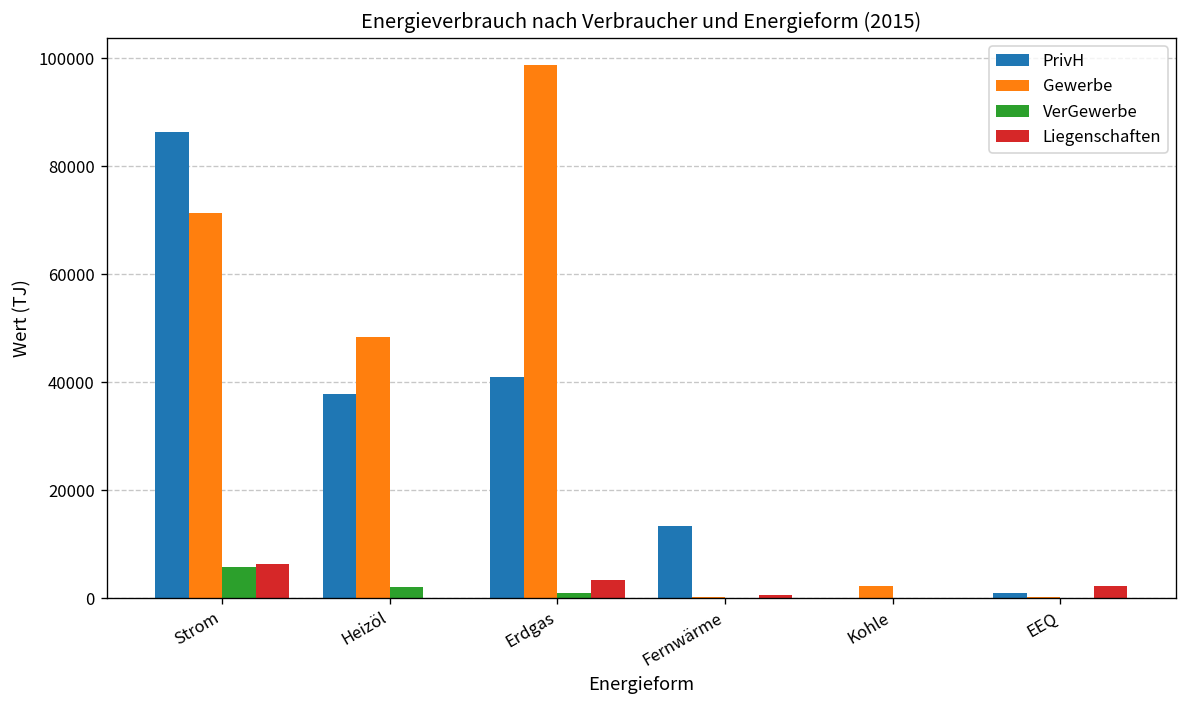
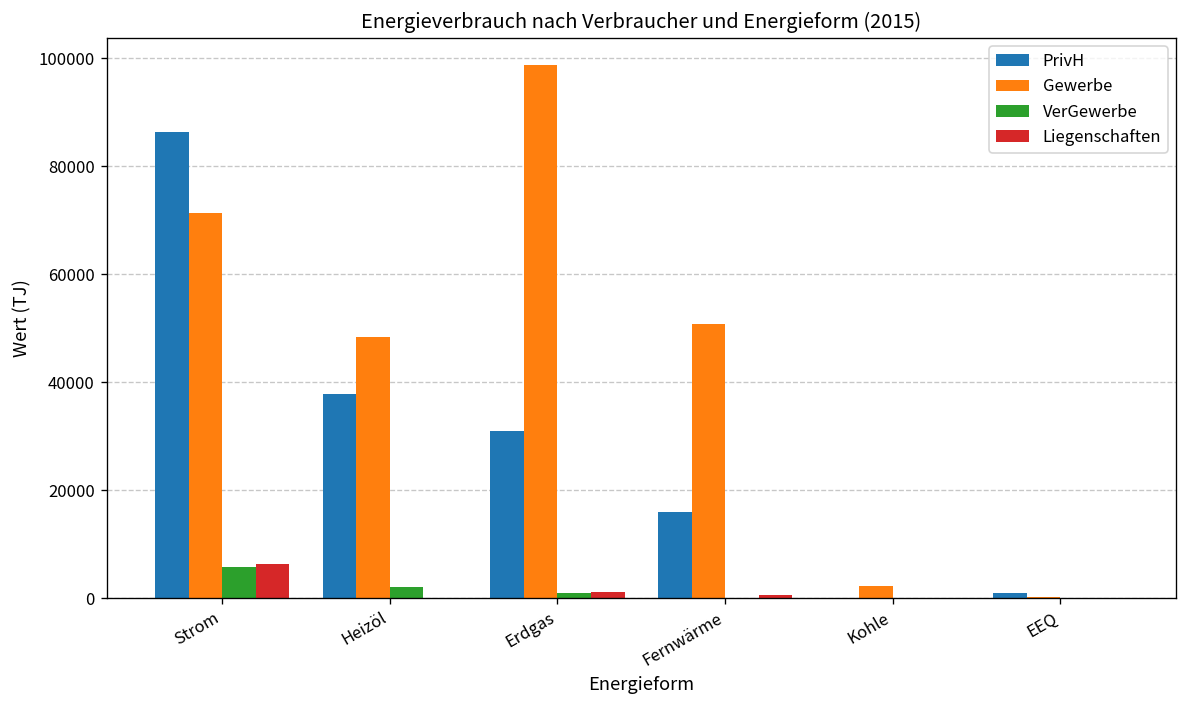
PrivH, Erdgas: 41000 -> 31000
Liegenschaften, Erdgas: 3000 -> 1000
PrivH, Fernwärme: 13000 -> 16000
Gewerbe, Fernwärme: 0 -> 51000
Liegenschaften, EEQ: 2000 -> 0
